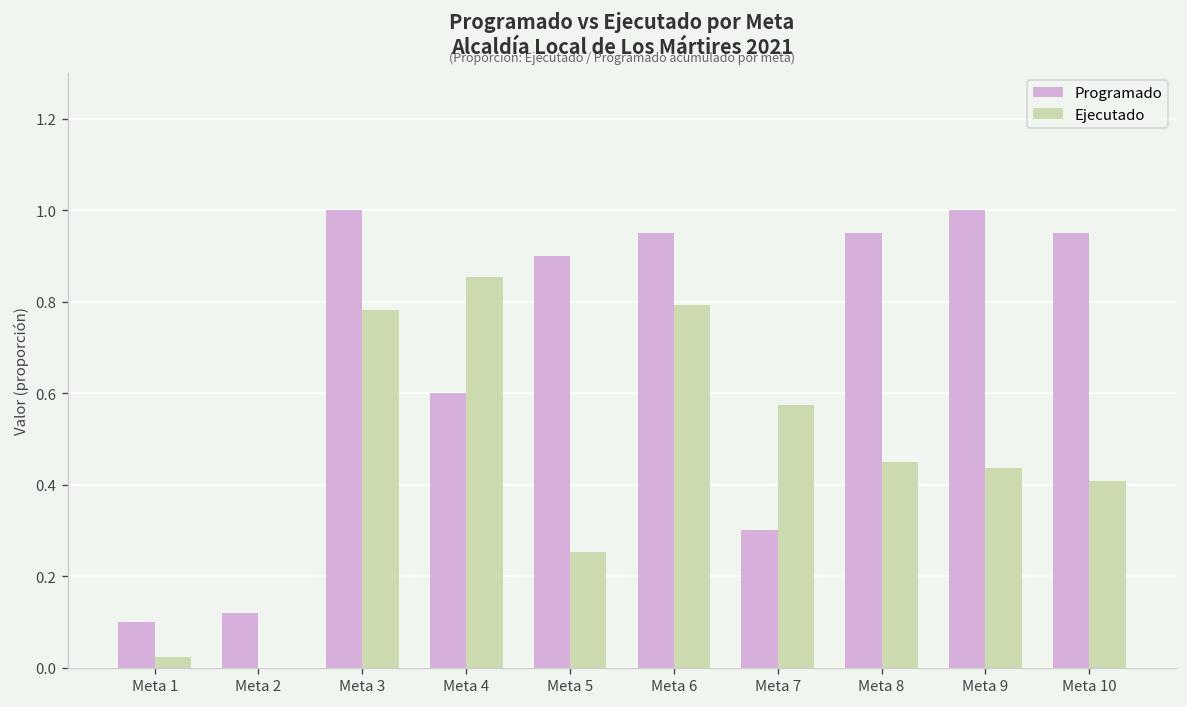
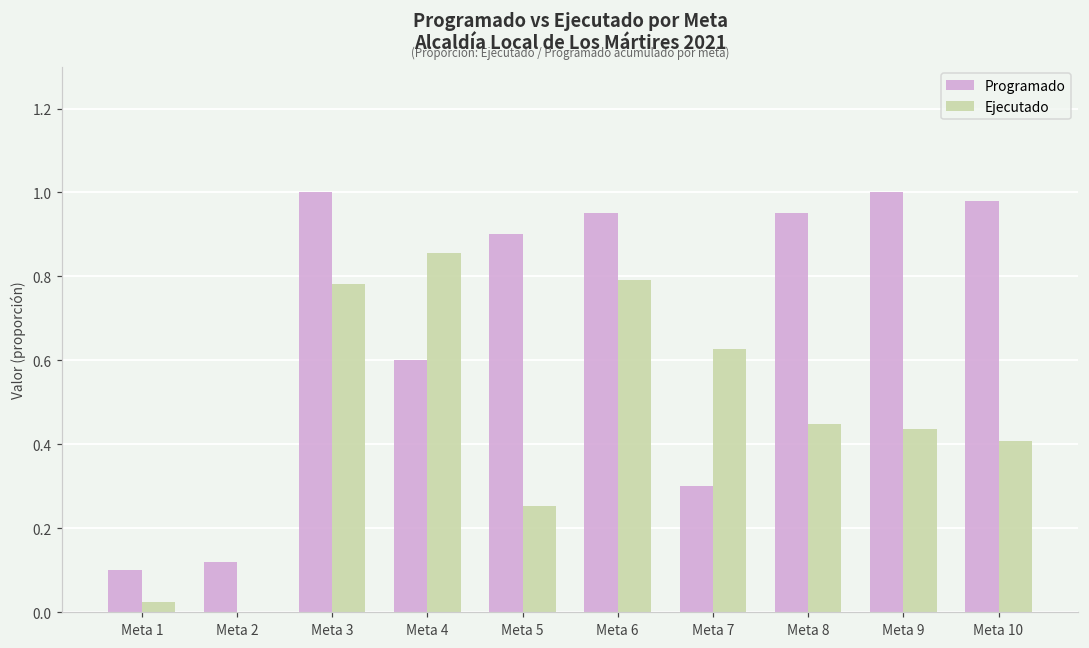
Ejecutado, Meta 7: 0.58 -> 0.63
Programado, Meta 10: 0.95 -> 0.98
